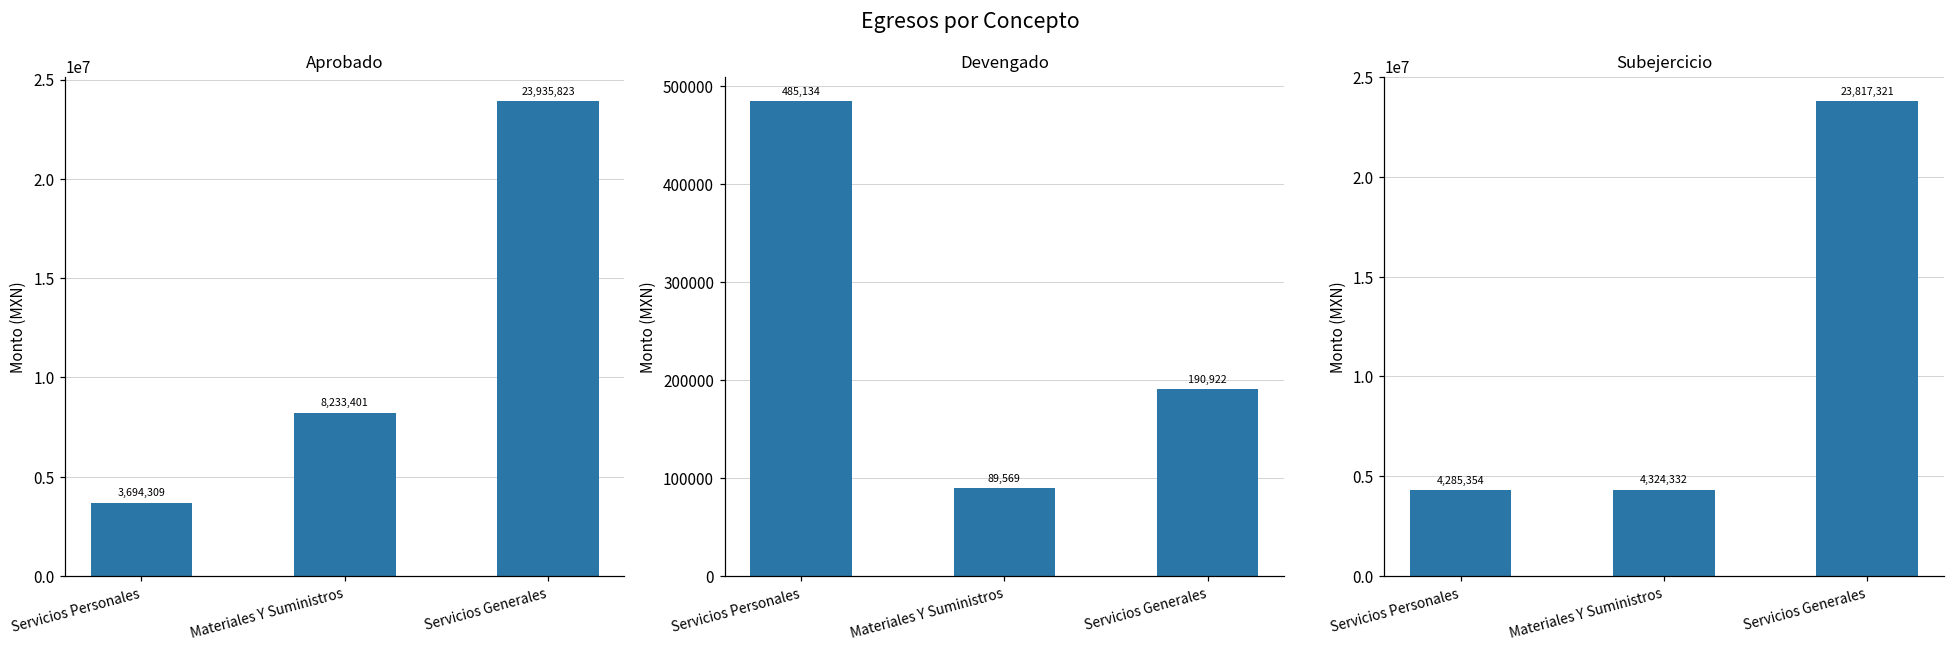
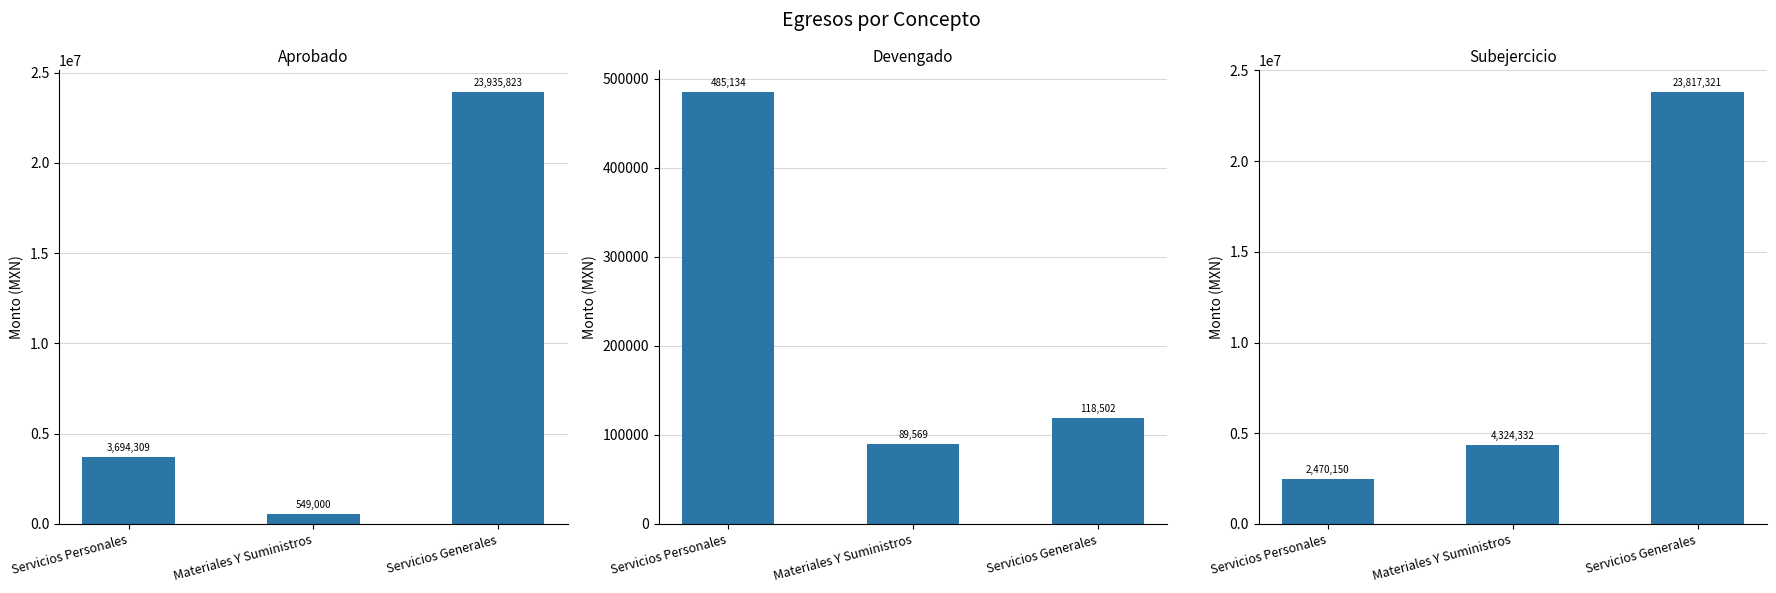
Aprobado, Materiales Y Suministros: 8,233,401 -> 549,000
Devengado, Servicios Generales: 190,922 -> 118,502
Subejercicio, Servicios Personales: 4,285,354 -> 2,470,150
